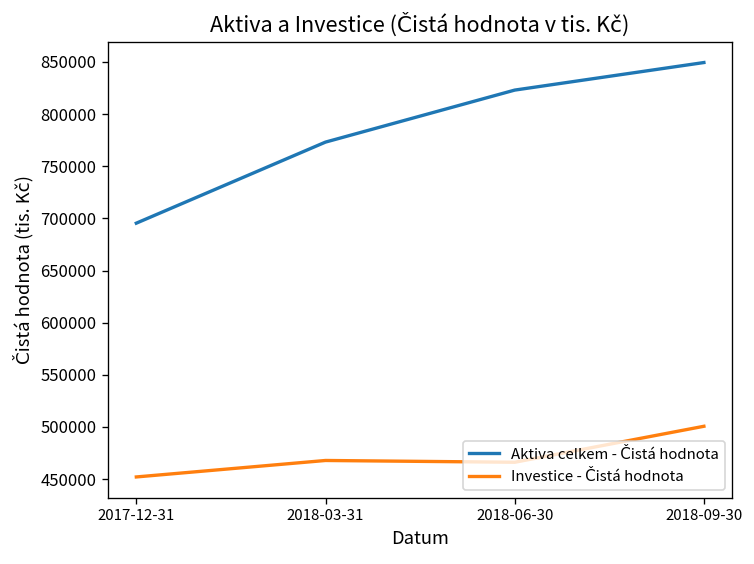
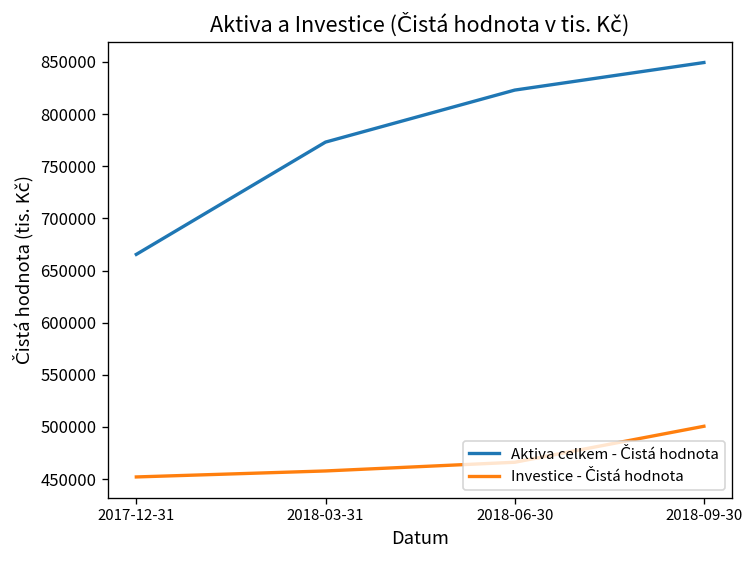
Aktiva celkem - Čistá hodnota, 2017-12-31: 700000 -> 670000
Investice - Čistá hodnota, 2018-03-31: 470000 -> 460000
